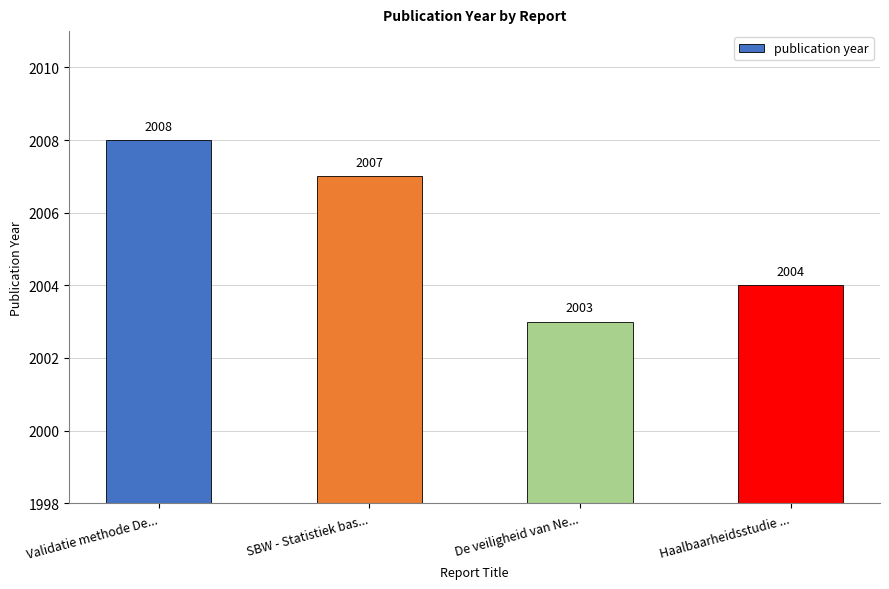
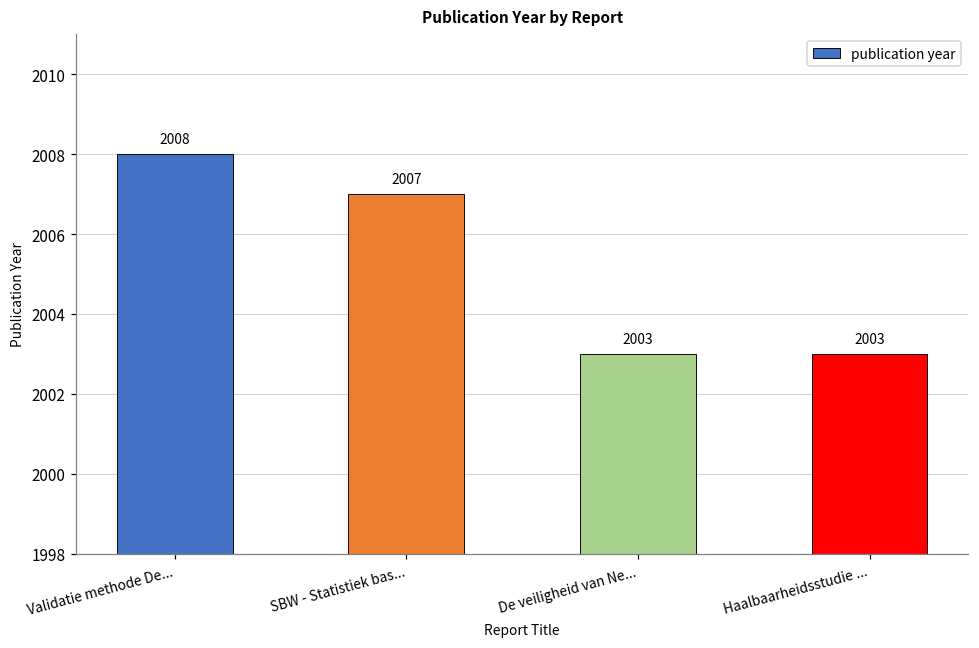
Haalbaarheidsstudie ...: 2004 -> 2003
